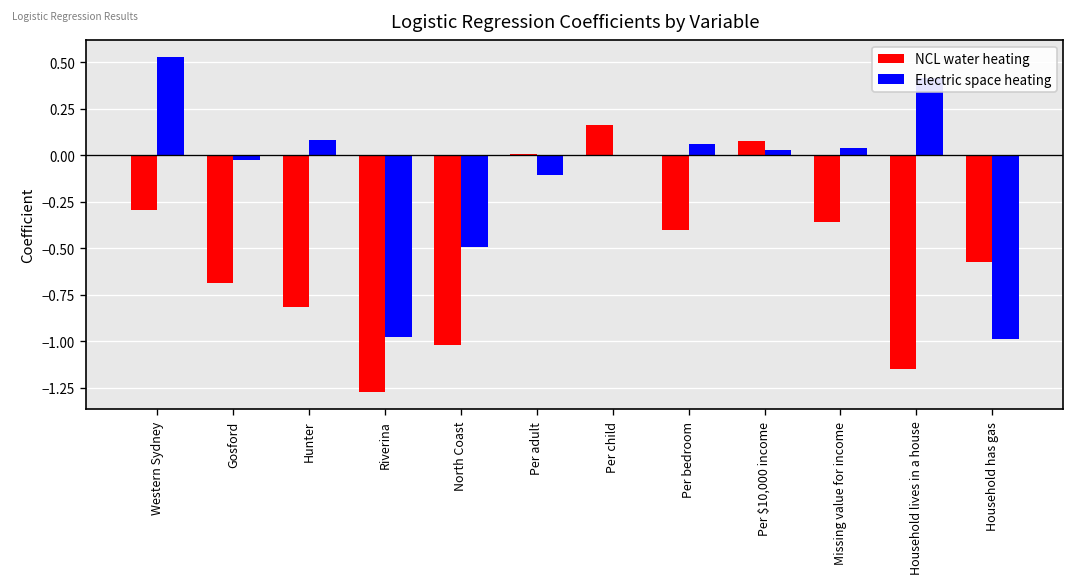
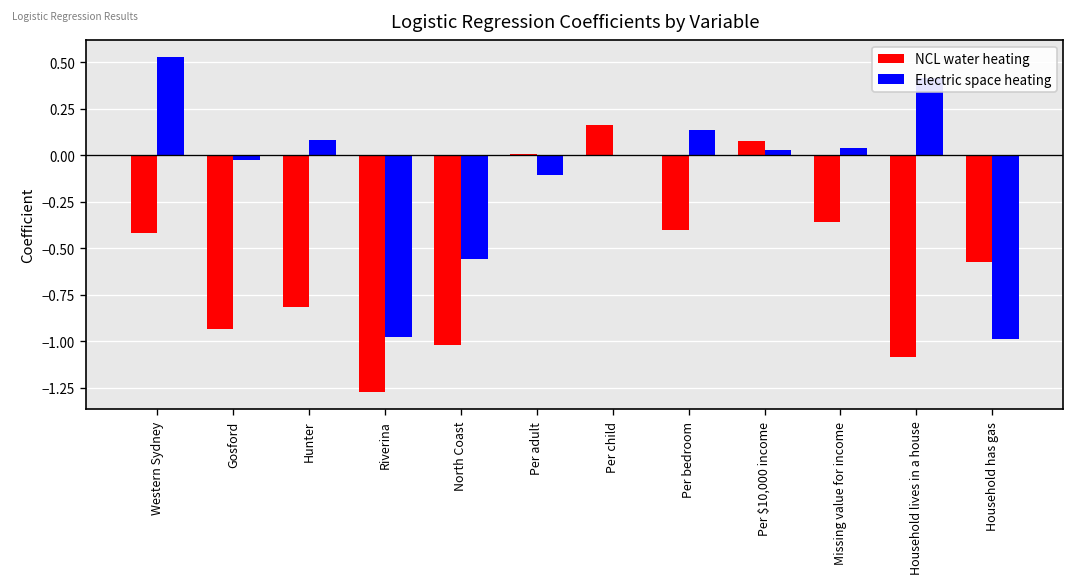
NCL water heating, Western Sydney: -0.30 -> -0.42
NCL water heating, Gosford: -0.69 -> -0.93
Electric space heating, North Coast: -0.49 -> -0.56
Electric space heating, Per bedroom: 0.06 -> 0.13
NCL water heating, Household lives in a house: -1.15 -> -1.08
